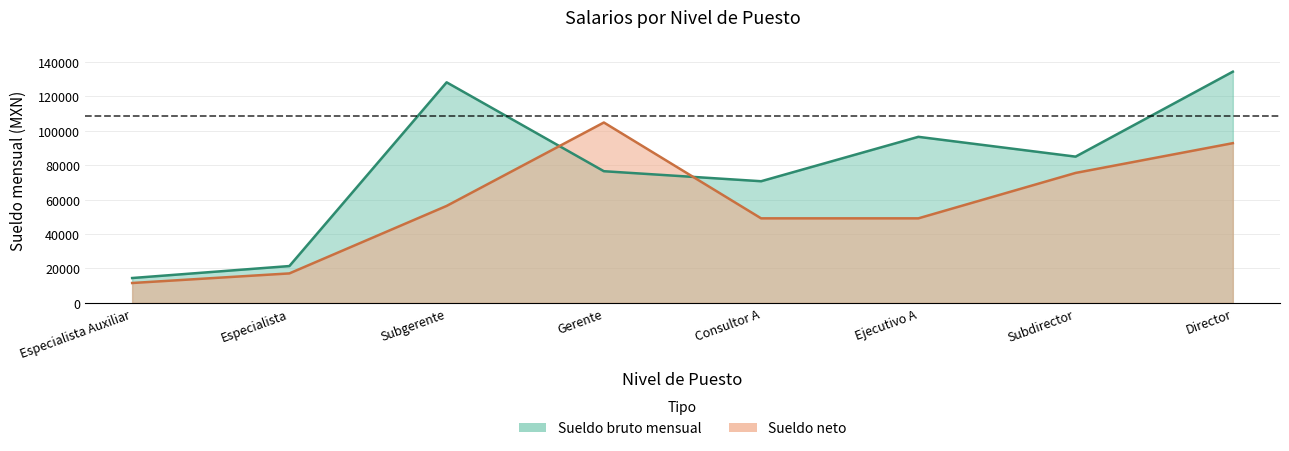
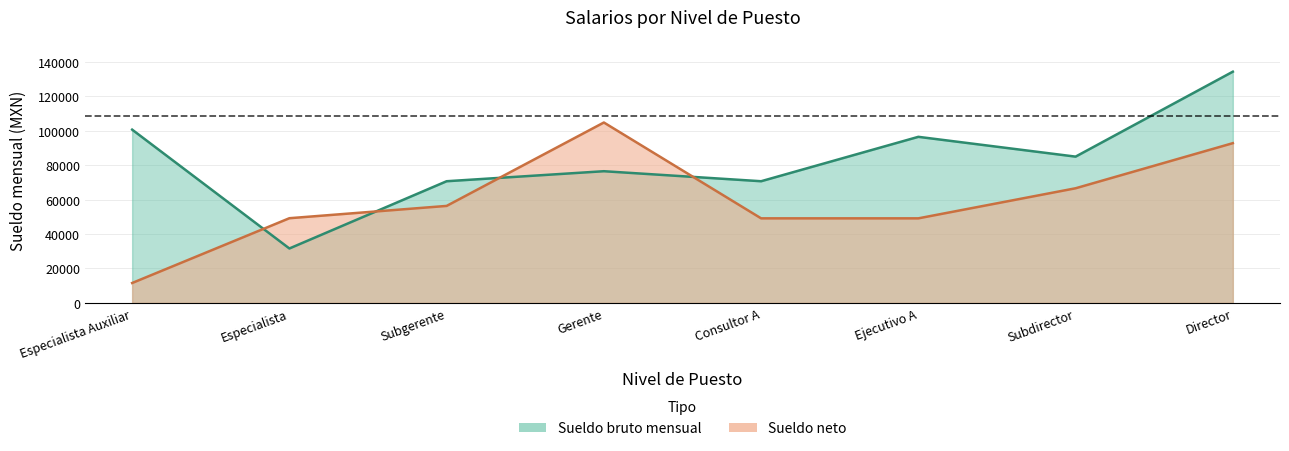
Sueldo bruto mensual, Especialista Auxiliar: 14000 -> 101000
Sueldo bruto mensual, Especialista: 21000 -> 32000
Sueldo neto, Especialista: 17000 -> 49000
Sueldo bruto mensual, Subgerente: 128000 -> 71000
Sueldo neto, Subdirector: 76000 -> 67000
